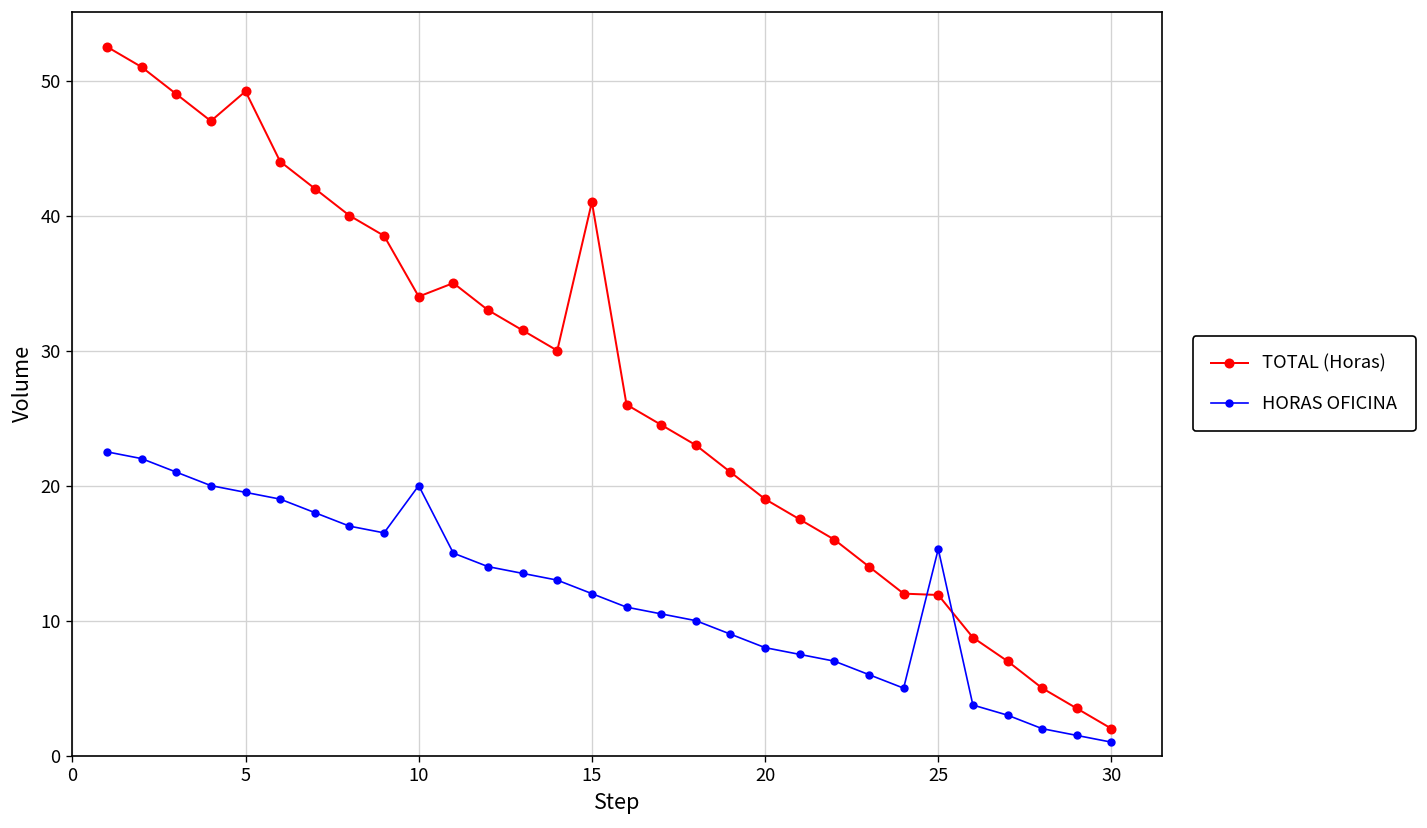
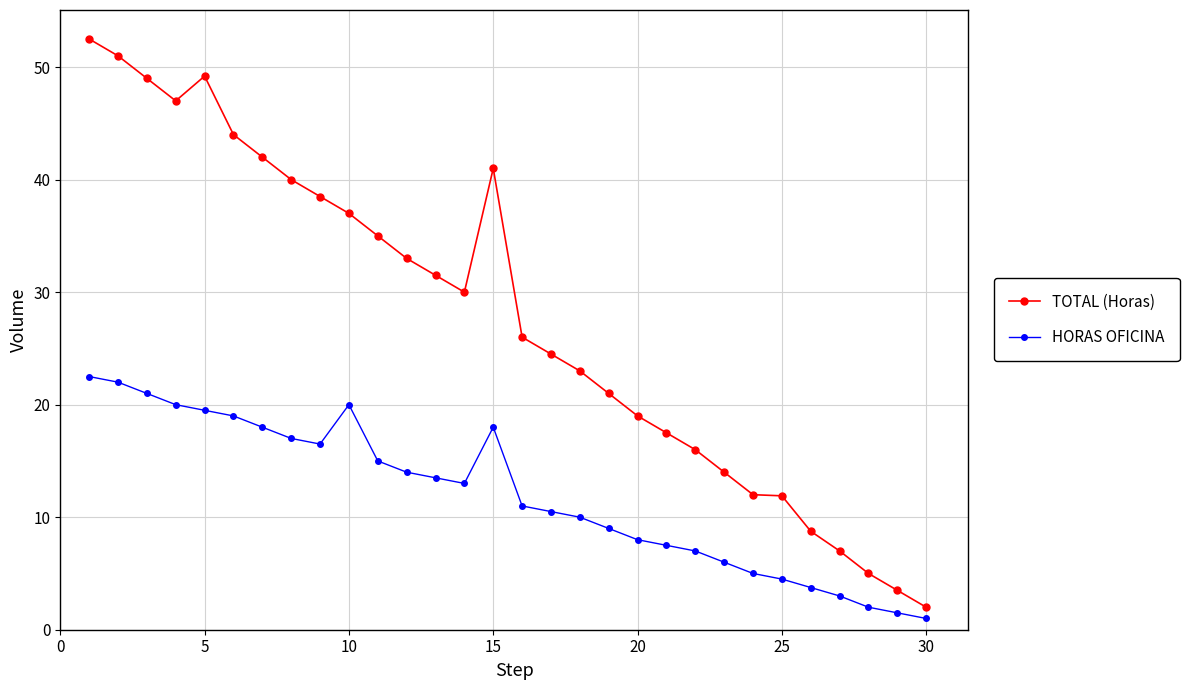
TOTAL (Horas), 10: 34 -> 37
HORAS OFICINA, 15: 12 -> 18
HORAS OFICINA, 25: 15.3 -> 4.5
